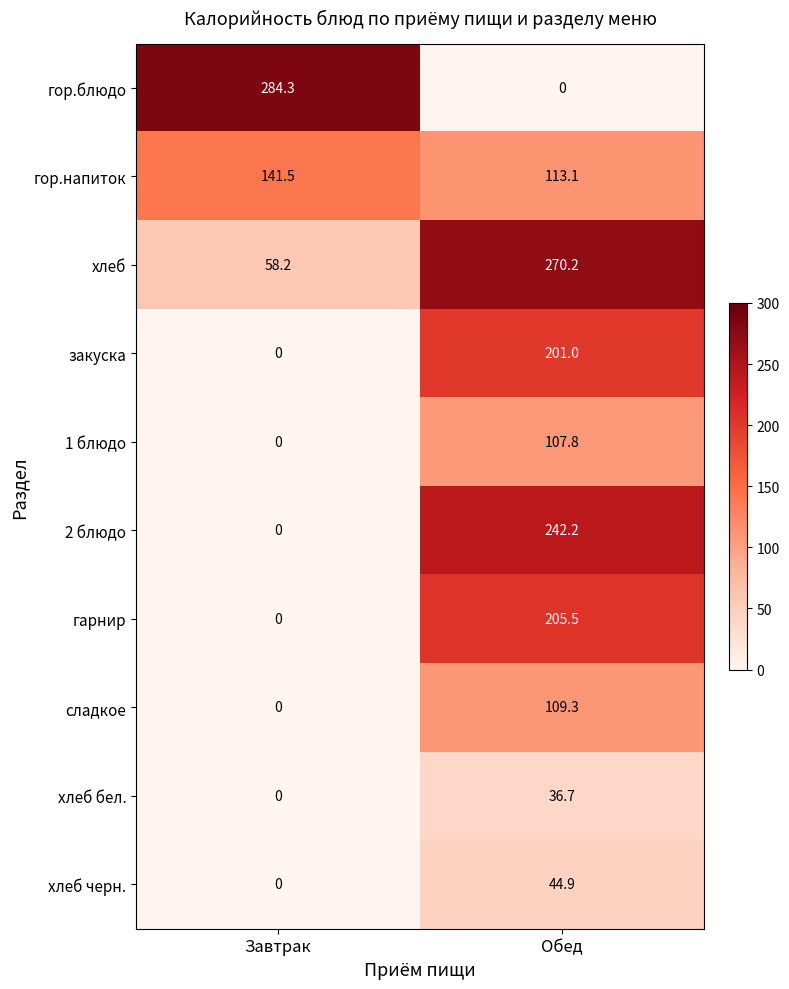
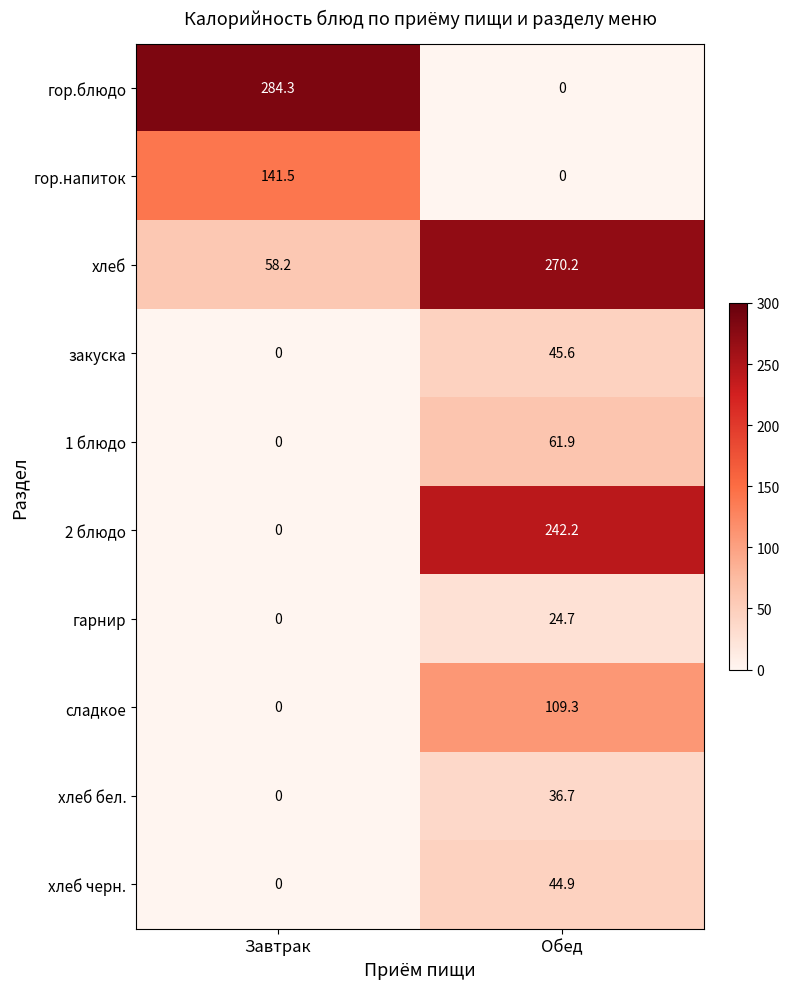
гор.напиток, Обед: 113.1 -> 0
закуска, Обед: 201.0 -> 45.6
1 блюдо, Обед: 107.8 -> 61.9
гарнир, Обед: 205.5 -> 24.7
